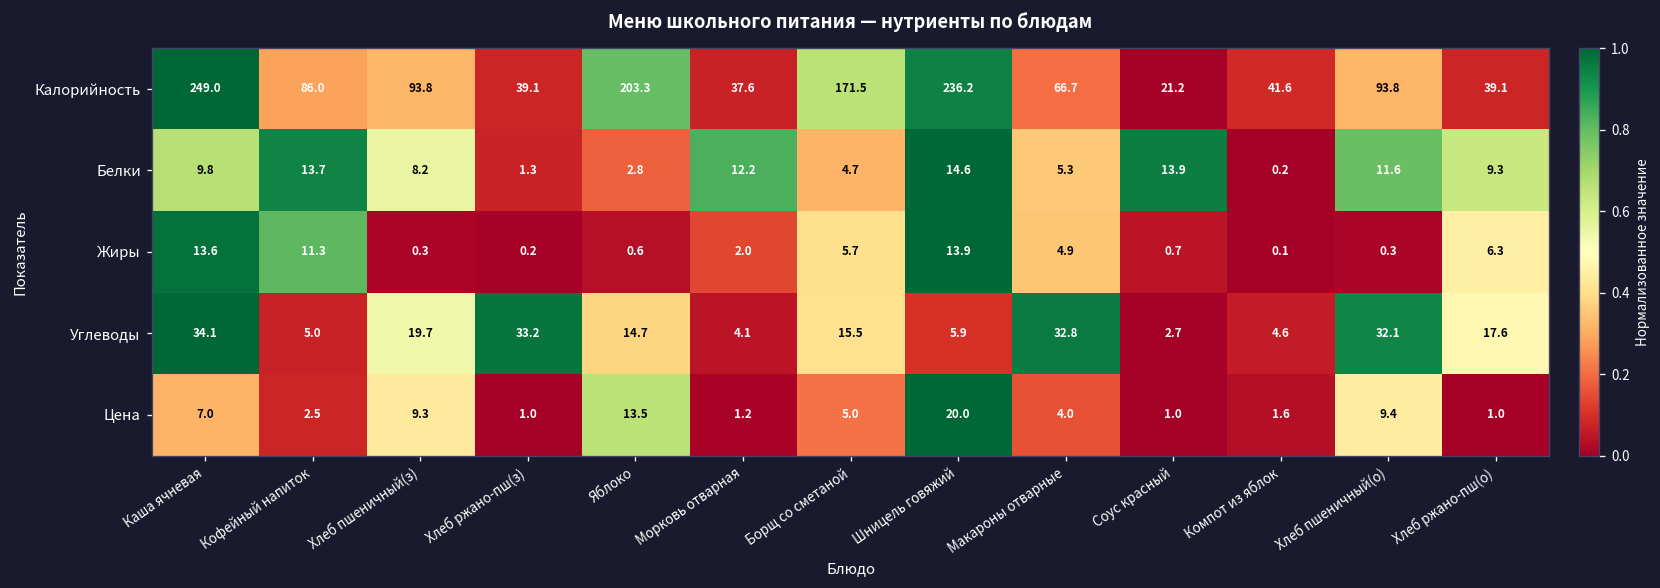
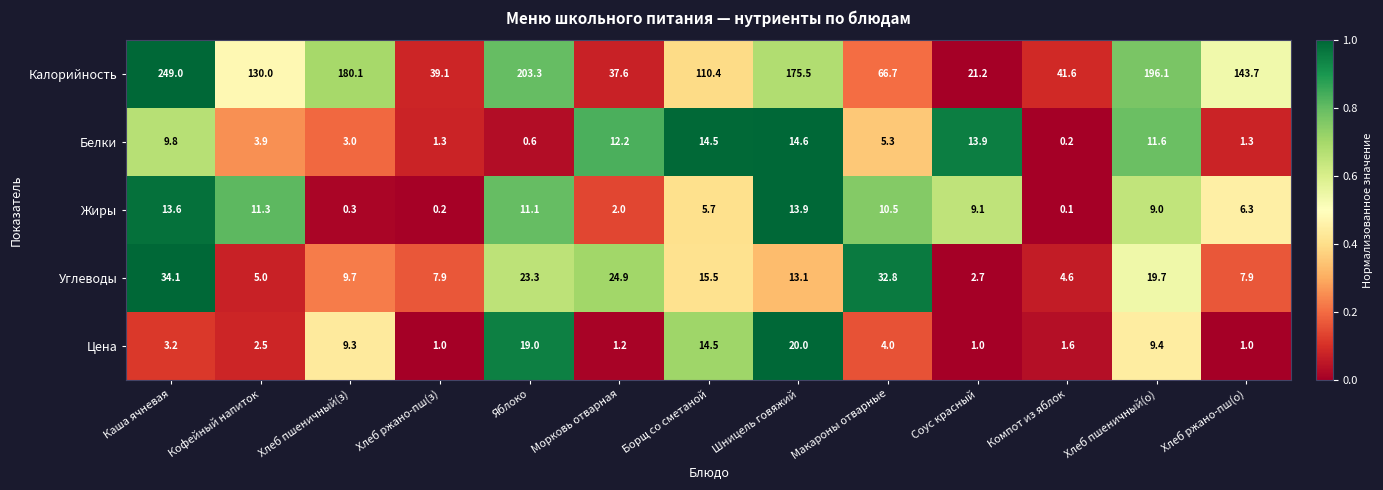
Калорийность, Кофейный напиток: 86.0 -> 130.0
Калорийность, Хлеб пшеничный(з): 93.8 -> 180.1
Калорийность, Борщ со сметаной: 171.5 -> 110.4
Калорийность, Шницель говяжий: 236.2 -> 175.5
Калорийность, Хлеб пшеничный(о): 93.8 -> 196.1
Калорийность, Хлеб ржано-пш(о): 39.1 -> 143.7
Белки, Кофейный напиток: 13.7 -> 3.9
Белки, Хлеб пшеничный(з): 8.2 -> 3.0
Белки, Яблоко: 2.8 -> 0.6
Белки, Борщ со сметаной: 4.7 -> 14.5
Белки, Хлеб ржано-пш(о): 9.3 -> 1.3
Жиры, Яблоко: 0.6 -> 11.1
Жиры, Макароны отварные: 4.9 -> 10.5
Жиры, Соус красный: 0.7 -> 9.1
Жиры, Хлеб пшеничный(о): 0.3 -> 9.0
Углеводы, Хлеб пшеничный(з): 19.7 -> 9.7
Углеводы, Хлеб ржано-пш(з): 33.2 -> 7.9
Углеводы, Яблоко: 14.7 -> 23.3
Углеводы, Морковь отварная: 4.1 -> 24.9
Углеводы, Шницель говяжий: 5.9 -> 13.1
Углеводы, Хлеб пшеничный(о): 32.1 -> 19.7
Углеводы, Хлеб ржано-пш(о): 17.6 -> 7.9
Цена, Каша ячневая: 7.0 -> 3.2
Цена, Яблоко: 13.5 -> 19.0
Цена, Борщ со сметаной: 5.0 -> 14.5
